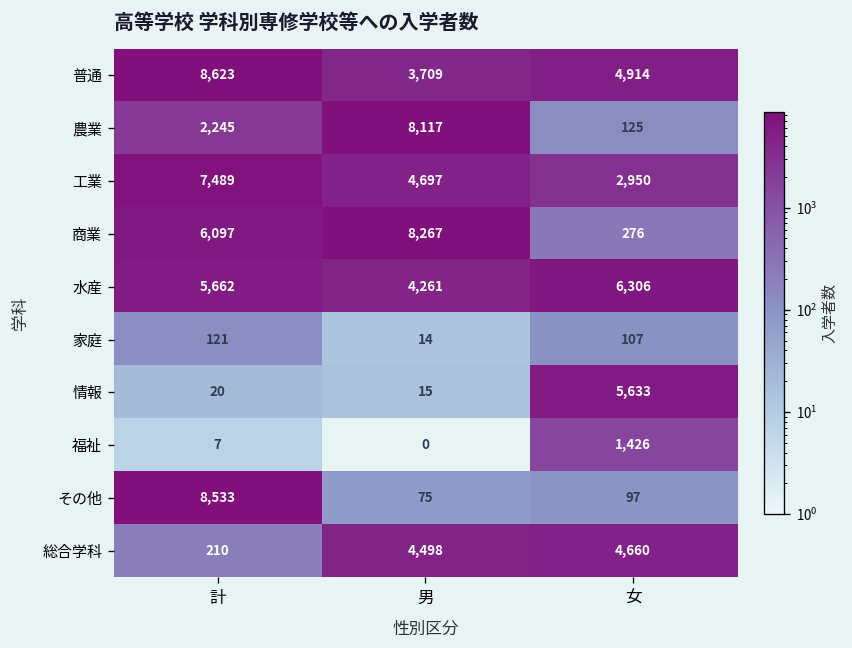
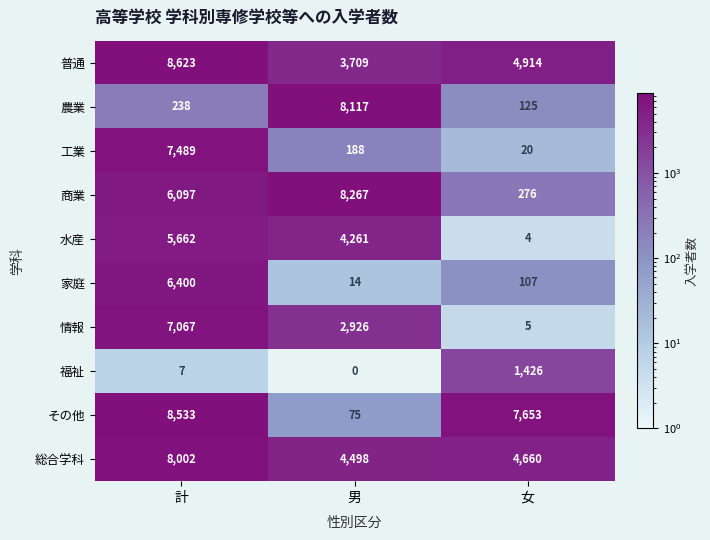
農業, 計: 2,245 -> 238
工業, 男: 4,697 -> 188
工業, 女: 2,950 -> 20
水産, 女: 6,306 -> 4
家庭, 計: 121 -> 6,400
情報, 計: 20 -> 7,067
情報, 男: 15 -> 2,926
情報, 女: 5,633 -> 5
その他, 女: 97 -> 7,653
総合学科, 計: 210 -> 8,002
